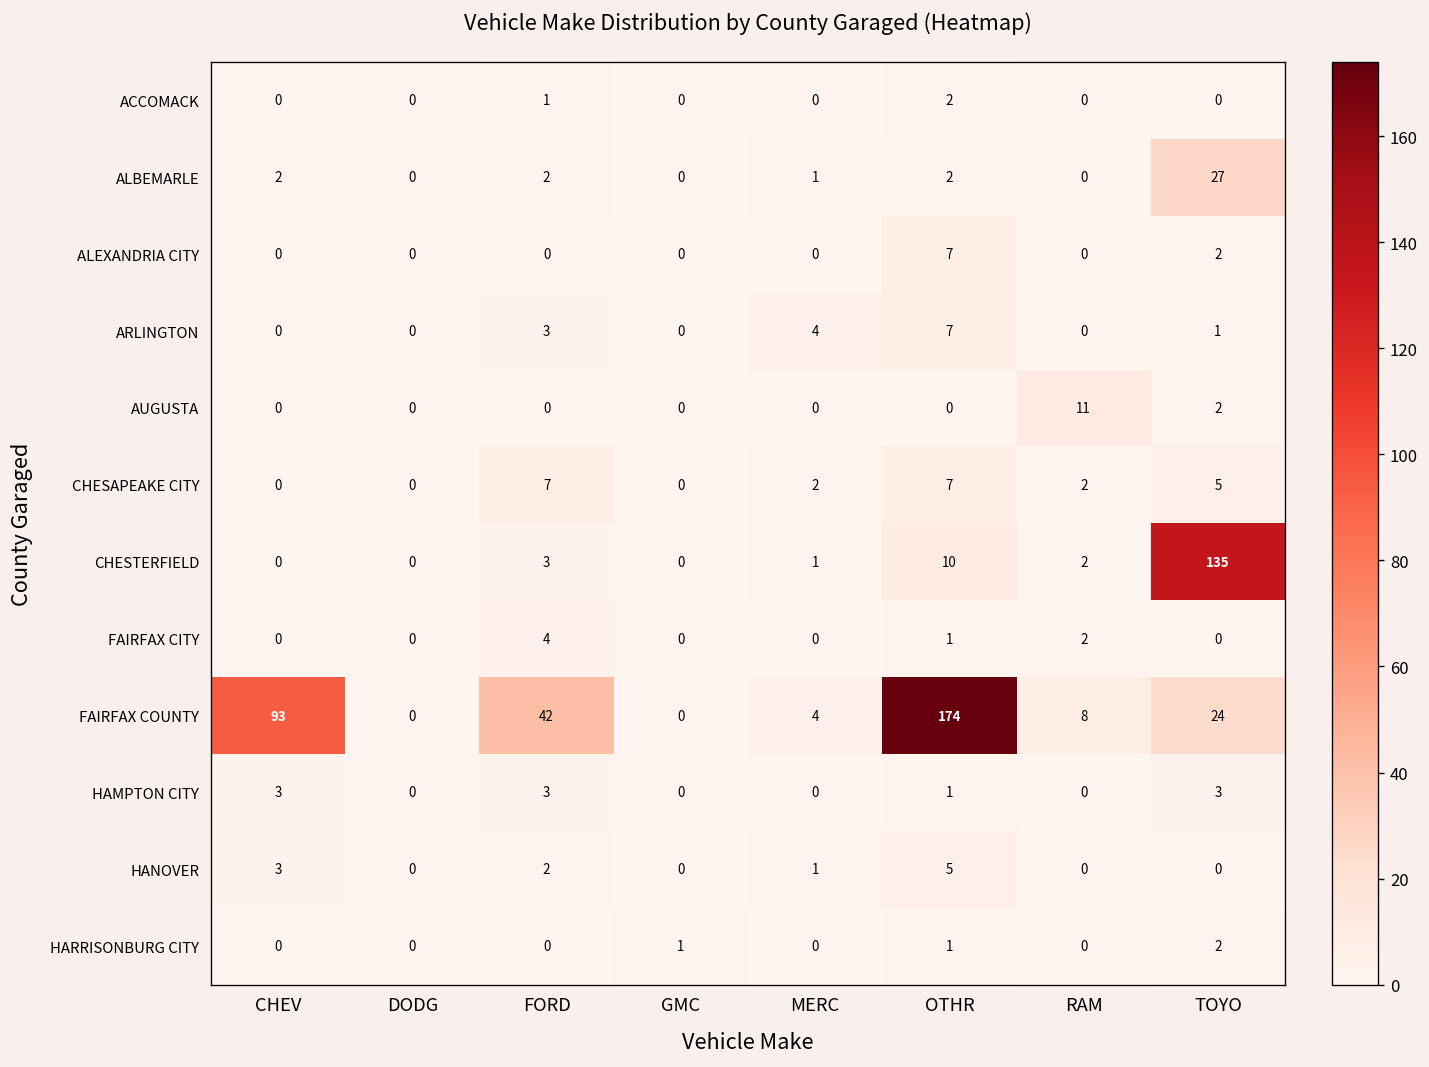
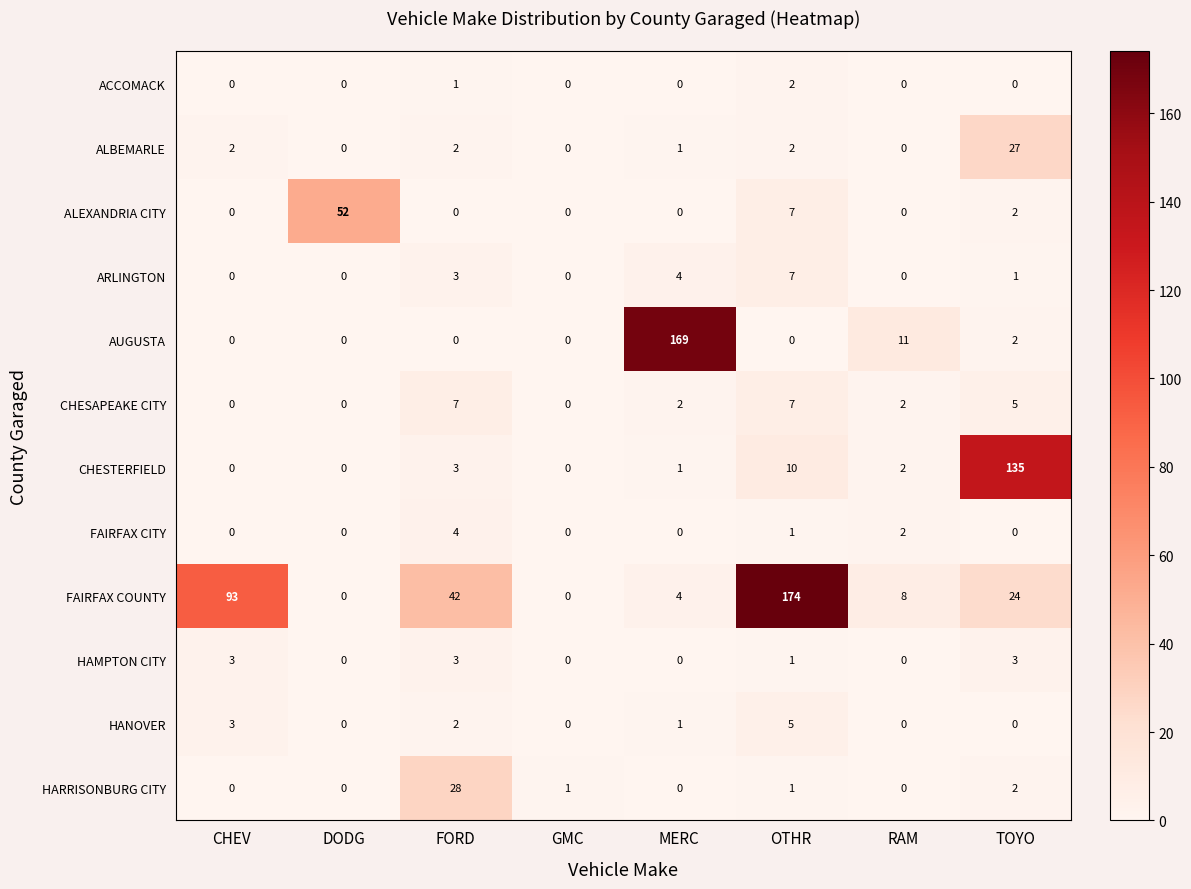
ALEXANDRIA CITY, DODG: 0 -> 52
AUGUSTA, MERC: 0 -> 169
HARRISONBURG CITY, FORD: 0 -> 28
